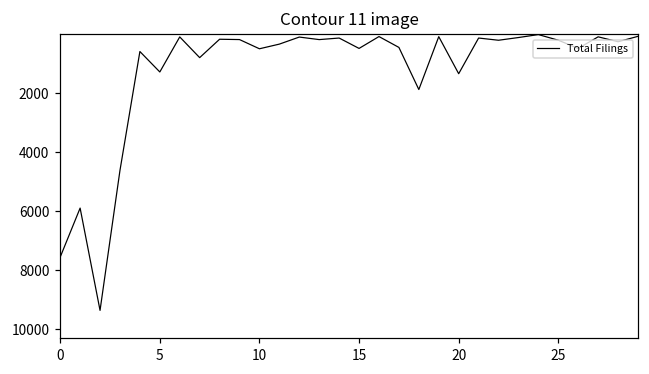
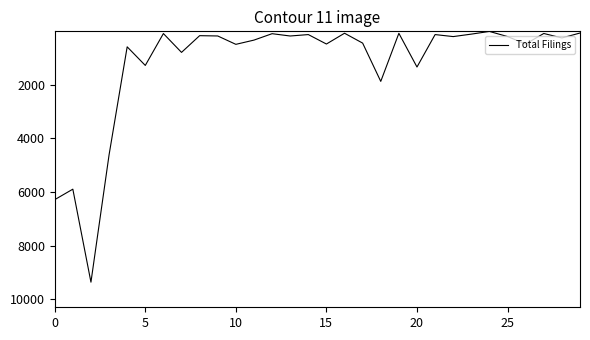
0: 7600 -> 6300
